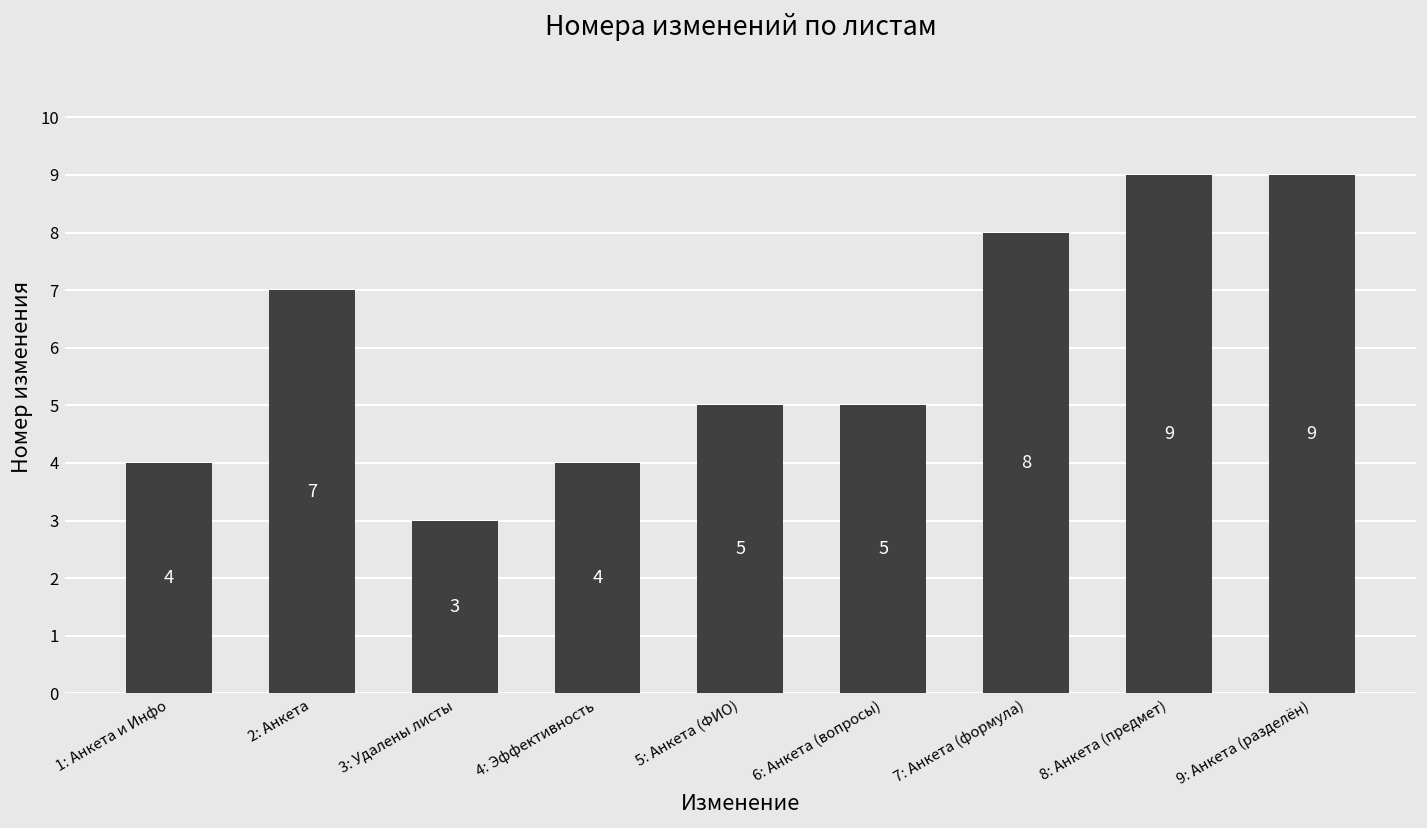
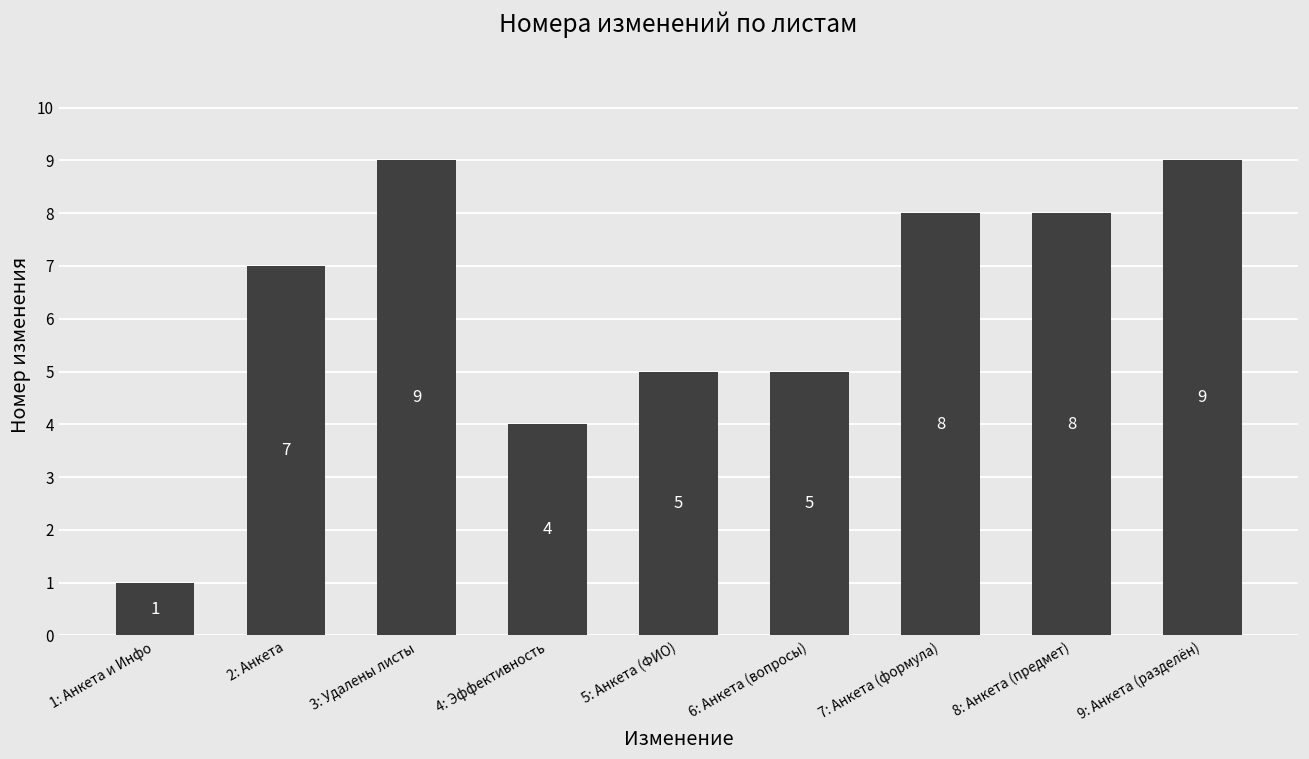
1: Анкета и Инфо: 4 -> 1
3: Удалены листы: 3 -> 9
8: Анкета (предмет): 9 -> 8
